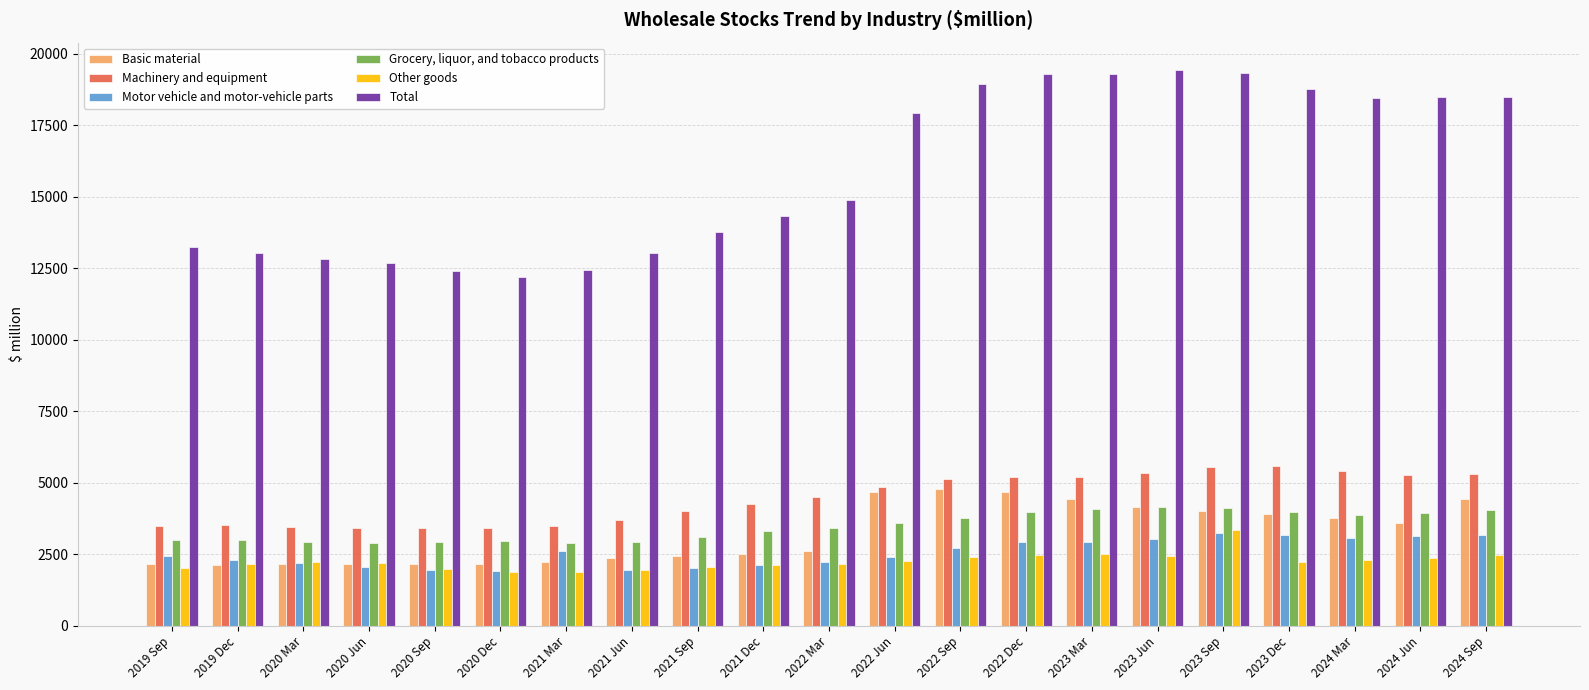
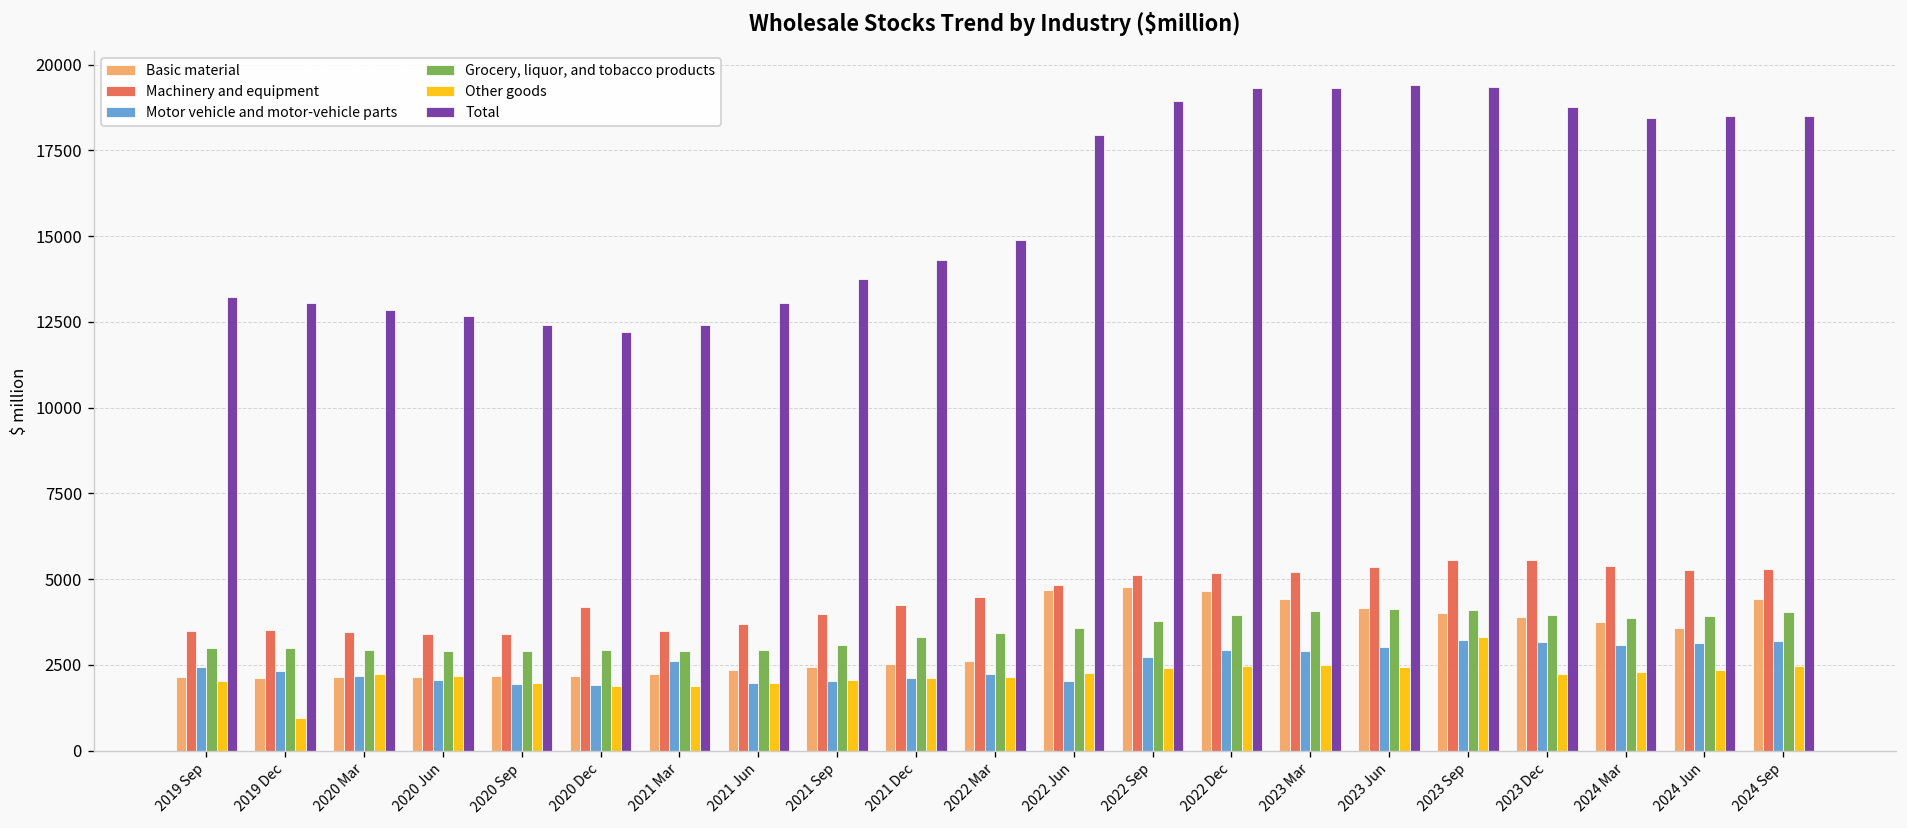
Other goods, 2019 Dec: 2100 -> 1000
Machinery and equipment, 2020 Dec: 3400 -> 4200
Motor vehicle and motor-vehicle parts, 2022 Jun: 2400 -> 2000
